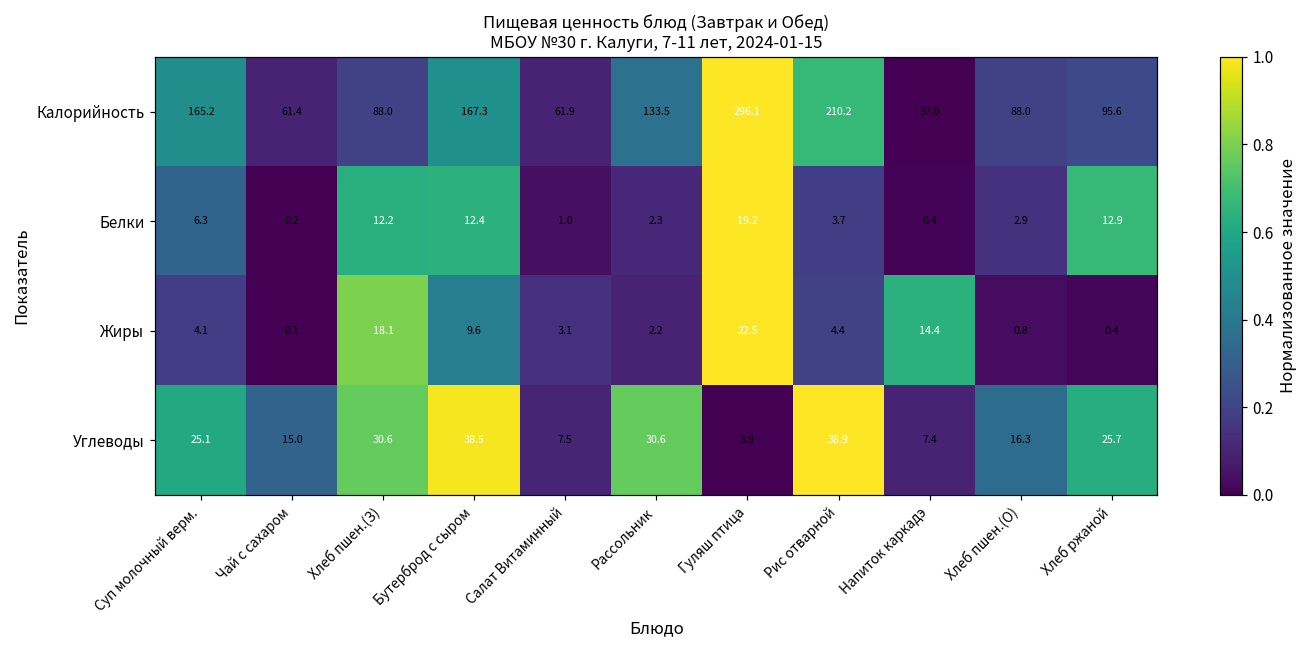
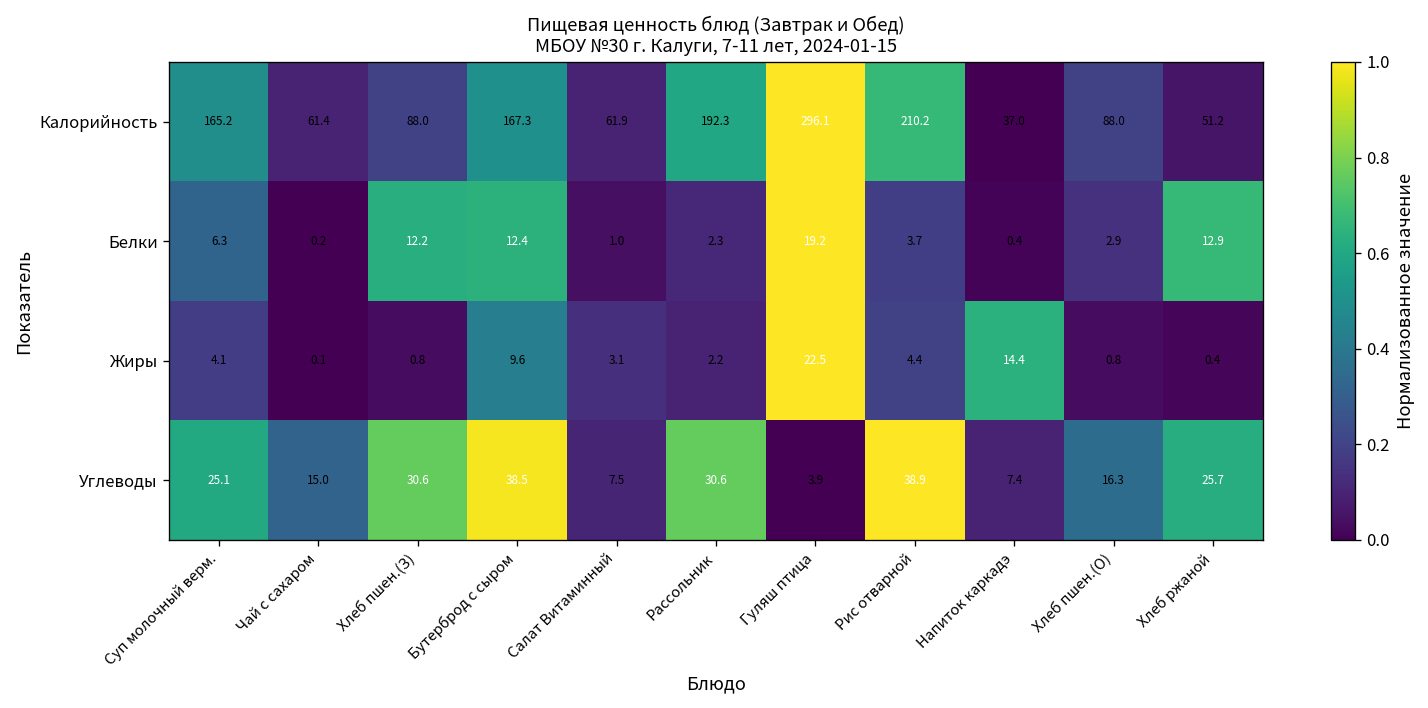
Калорийность, Рассольник: 133.5 -> 192.3
Калорийность, Хлеб ржаной: 95.6 -> 51.2
Жиры, Хлеб пшен.(З): 18.1 -> 0.8
